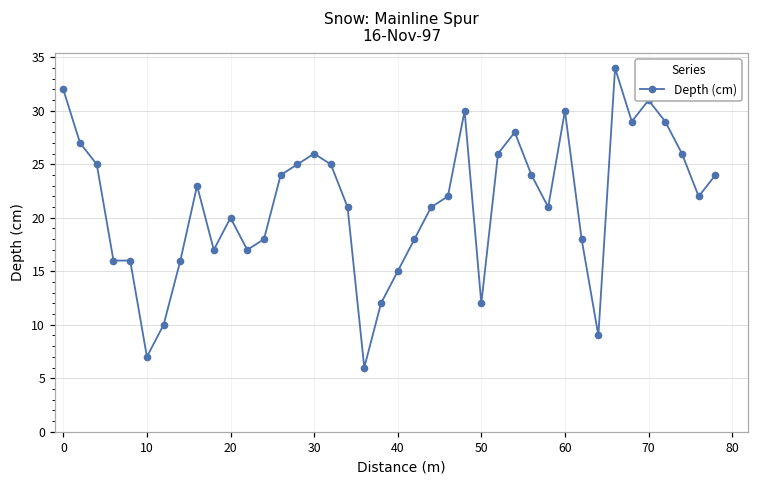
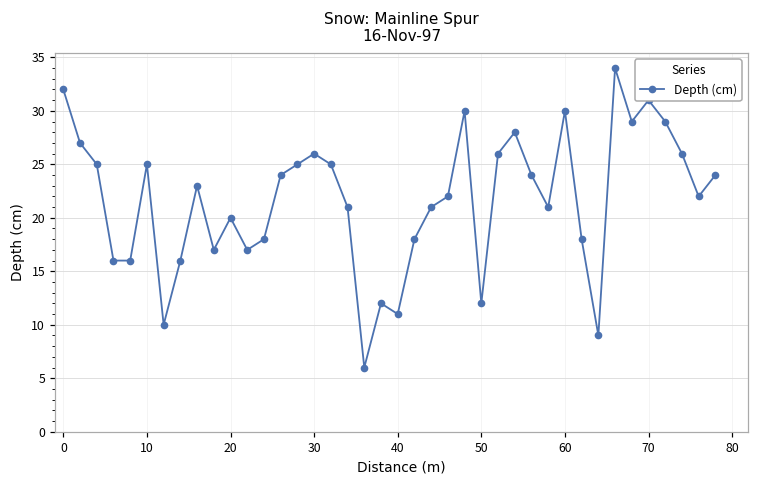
10: 7 -> 25
40: 15 -> 11
